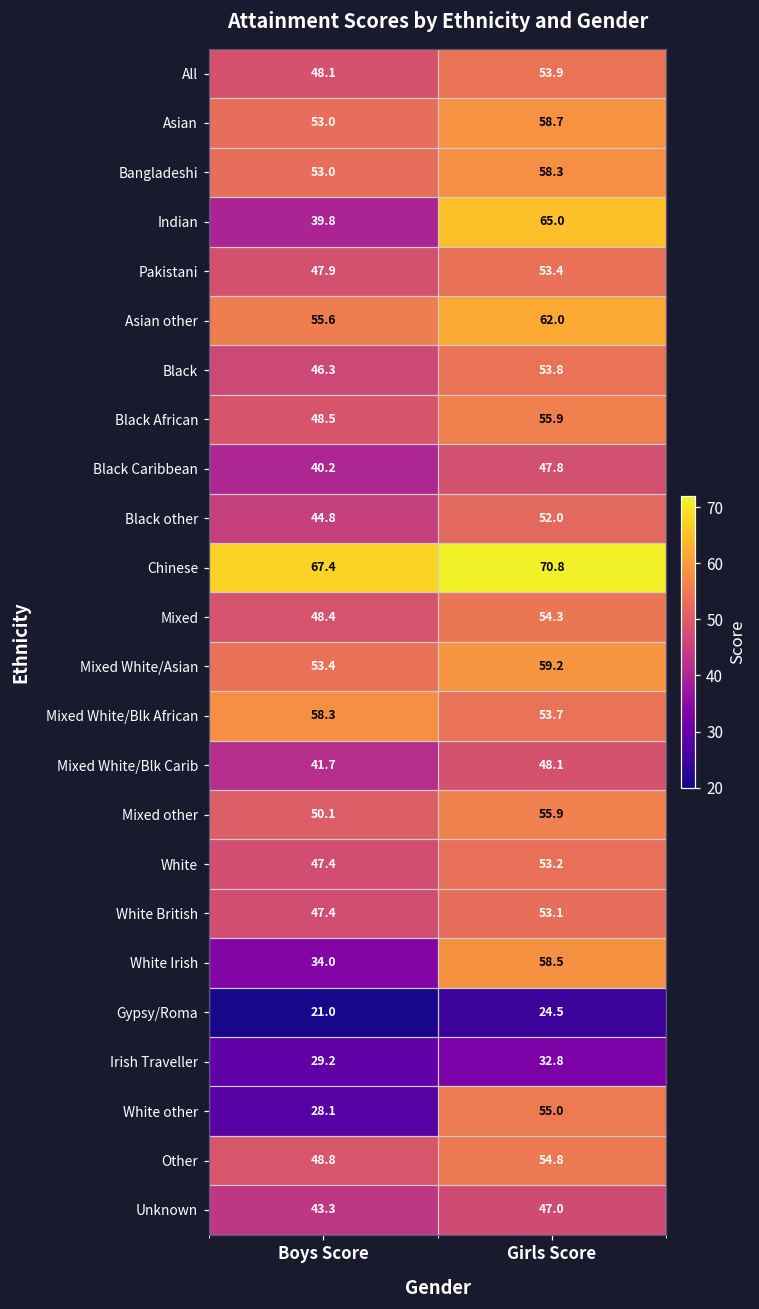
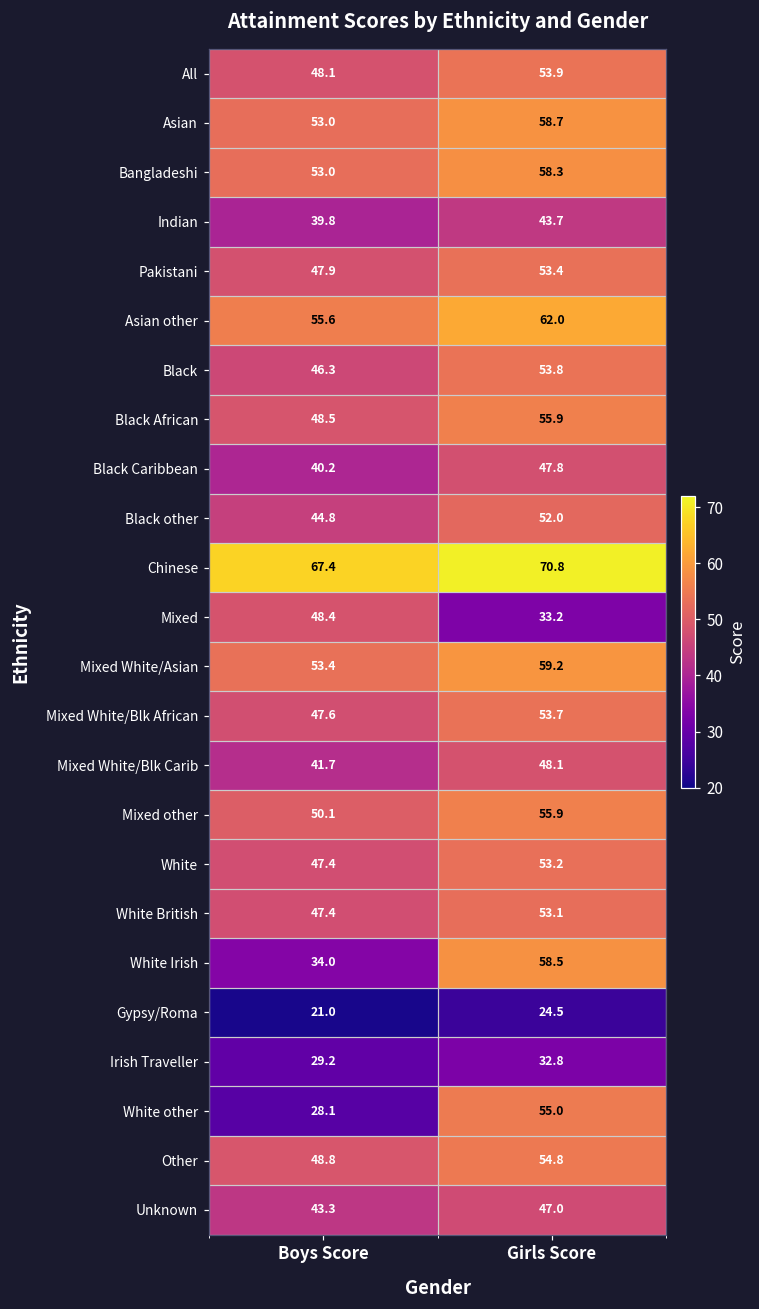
Indian, Girls Score: 65.0 -> 43.7
Mixed, Girls Score: 54.3 -> 33.2
Mixed White/Blk African, Boys Score: 58.3 -> 47.6
